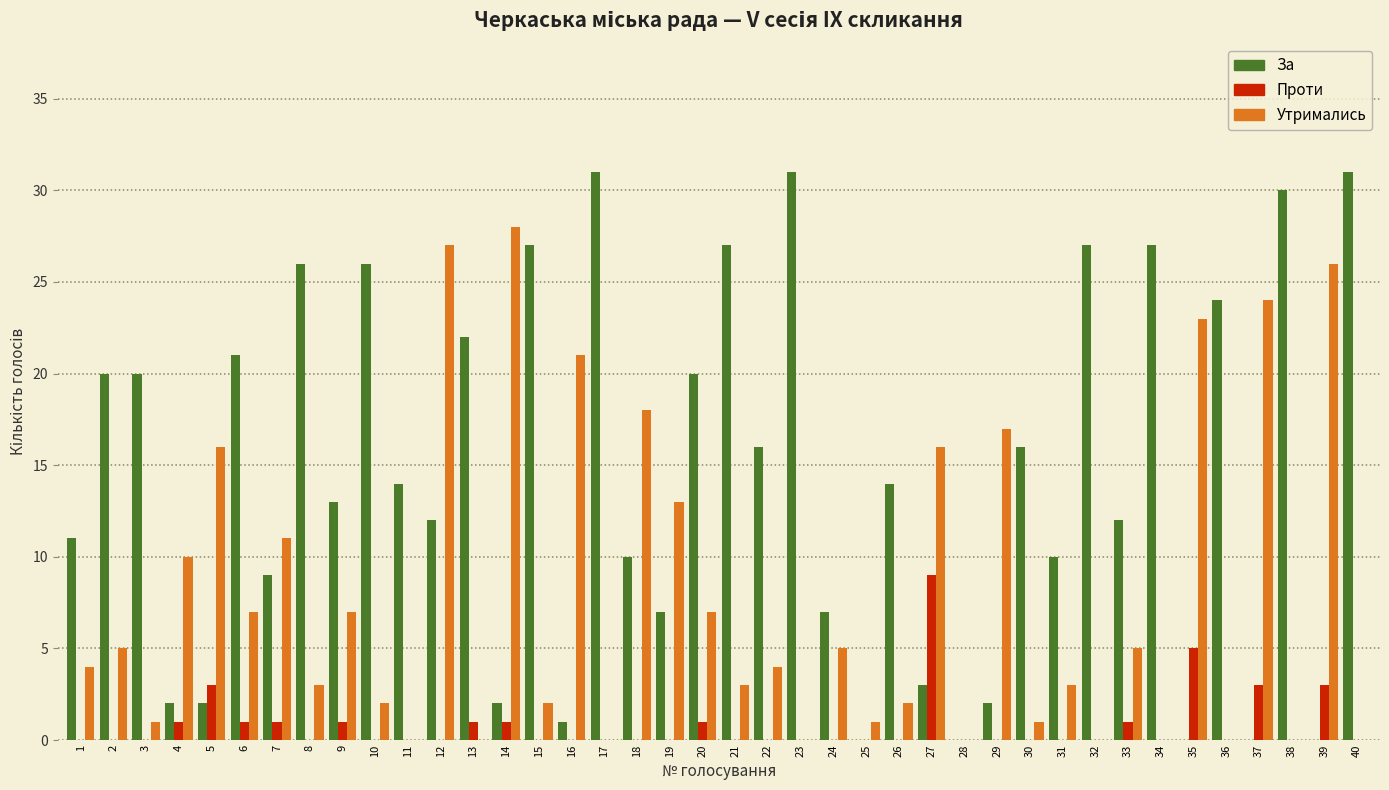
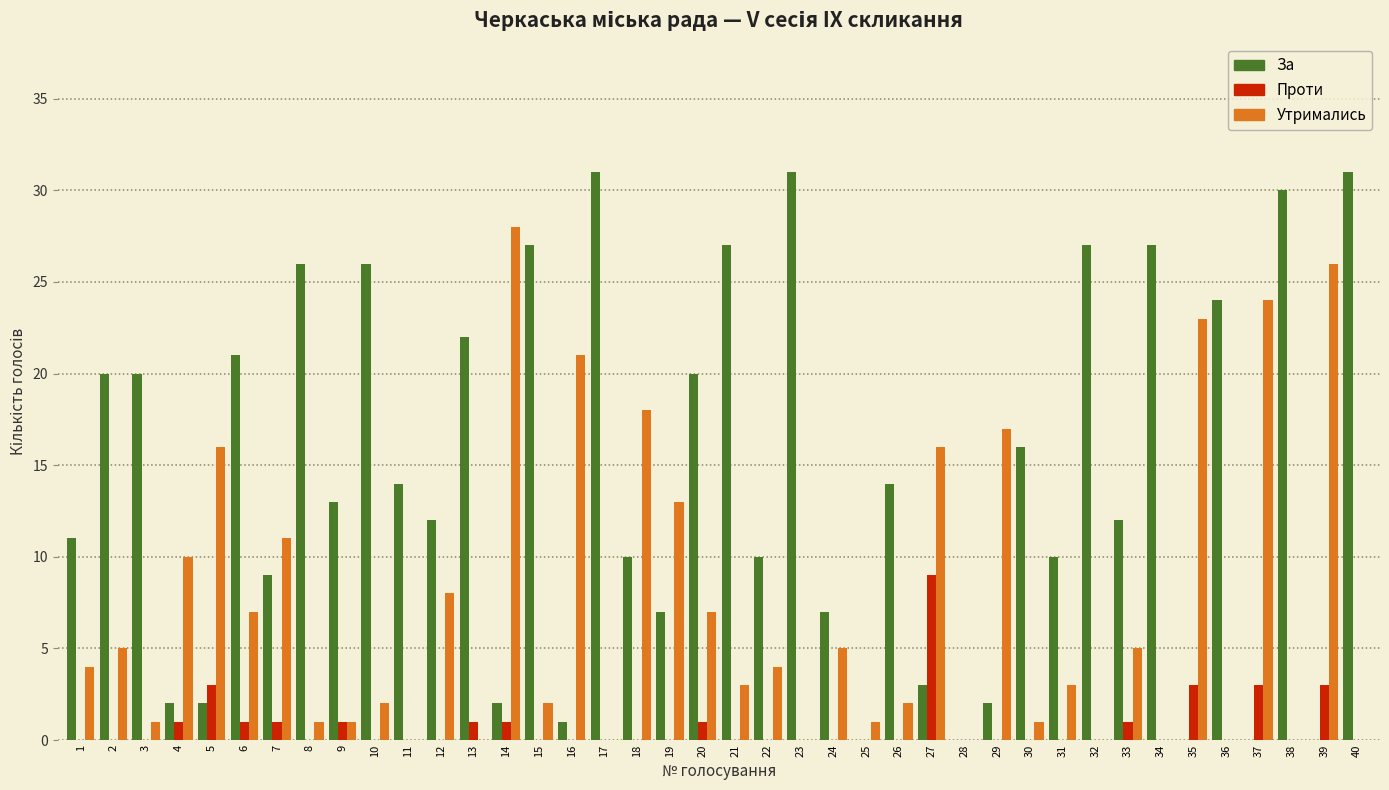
Утримались, 8: 3 -> 1
Утримались, 9: 7 -> 1
Утримались, 12: 27 -> 8
За, 22: 16 -> 10
Проти, 35: 5 -> 3
